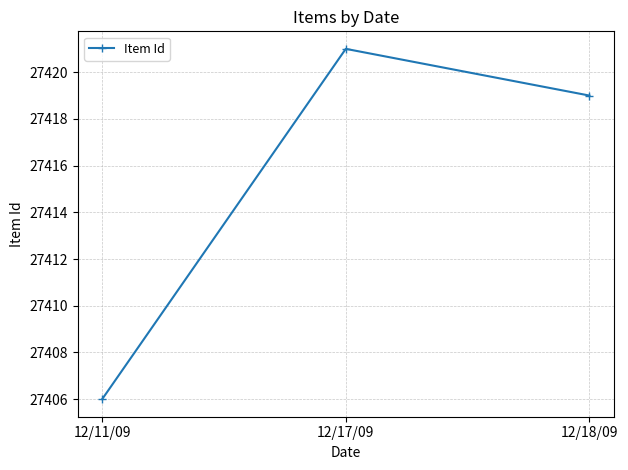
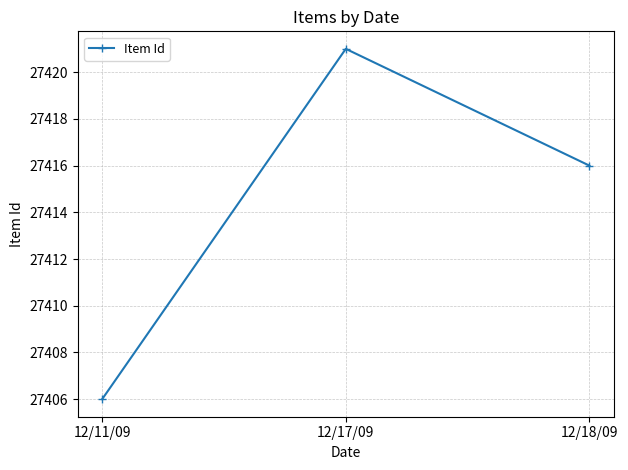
12/18/09: 27419 -> 27416
